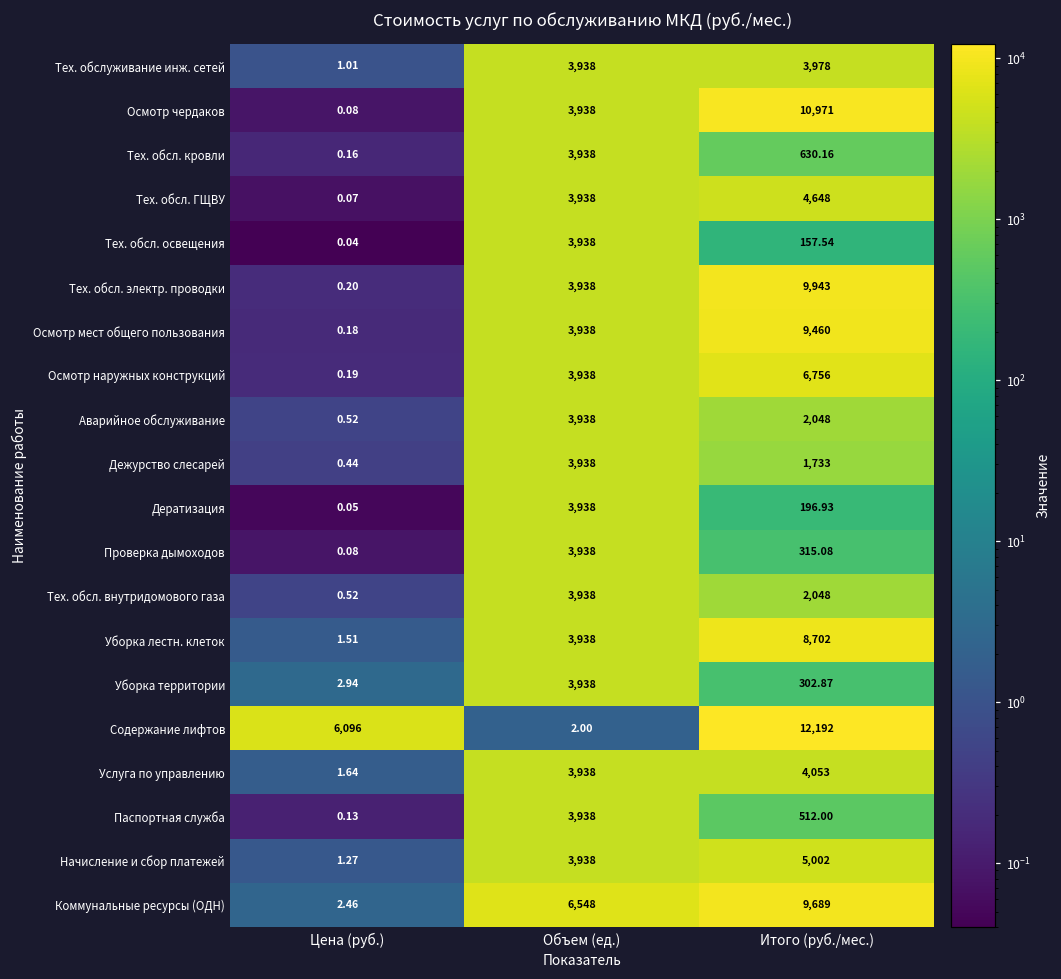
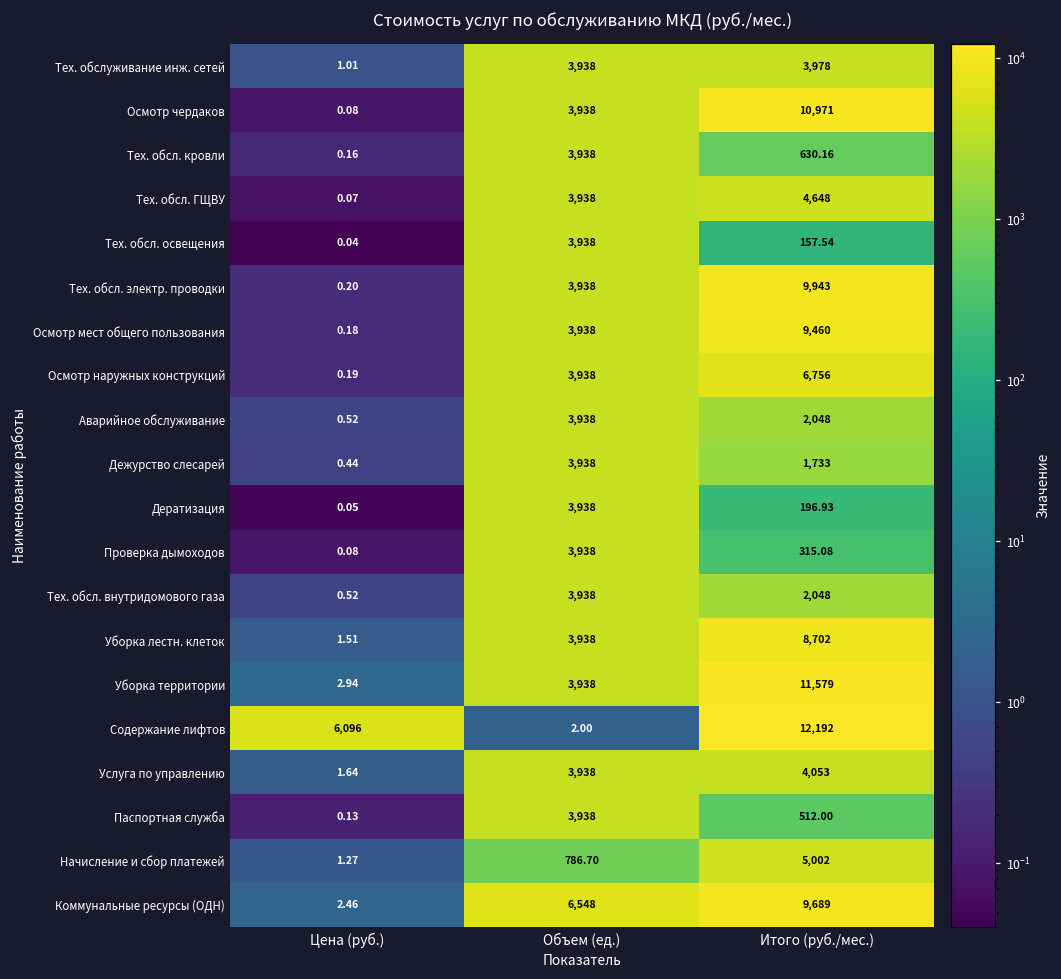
Уборка территории, Итого (руб./мес.): 302.87 -> 11,579
Начисление и сбор платежей, Объем (ед.): 3,938 -> 786.70
